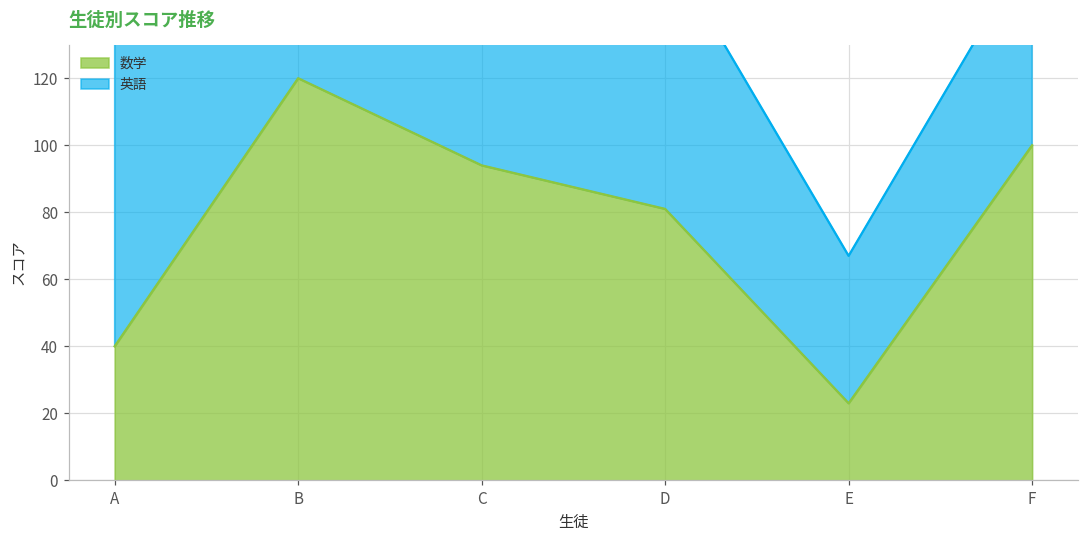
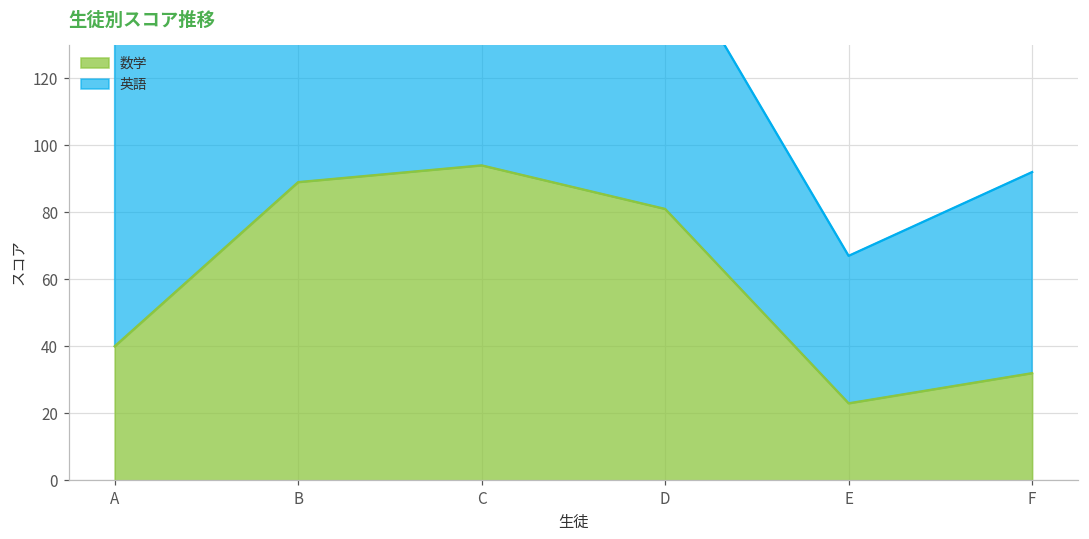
数学, B: 120 -> 89
数学, F: 100 -> 32
